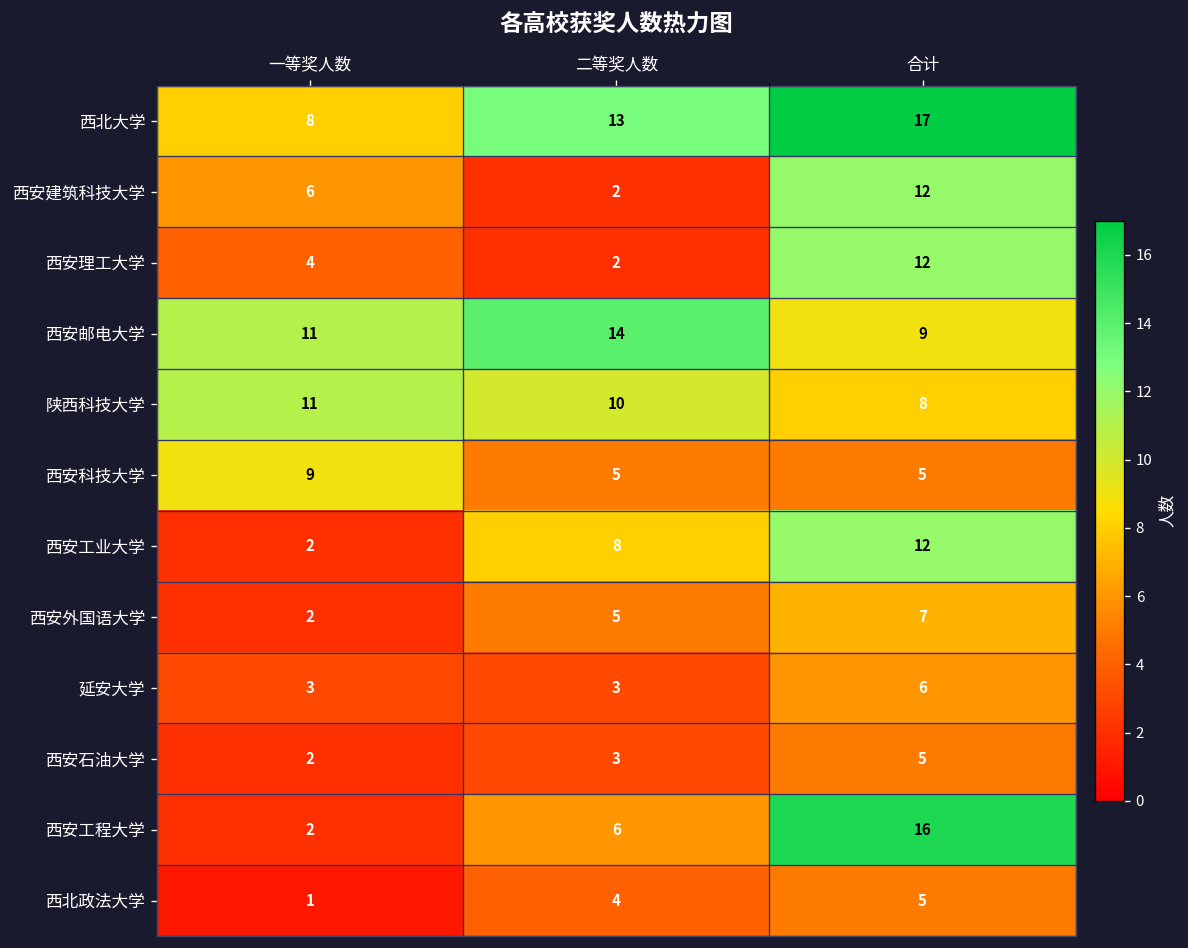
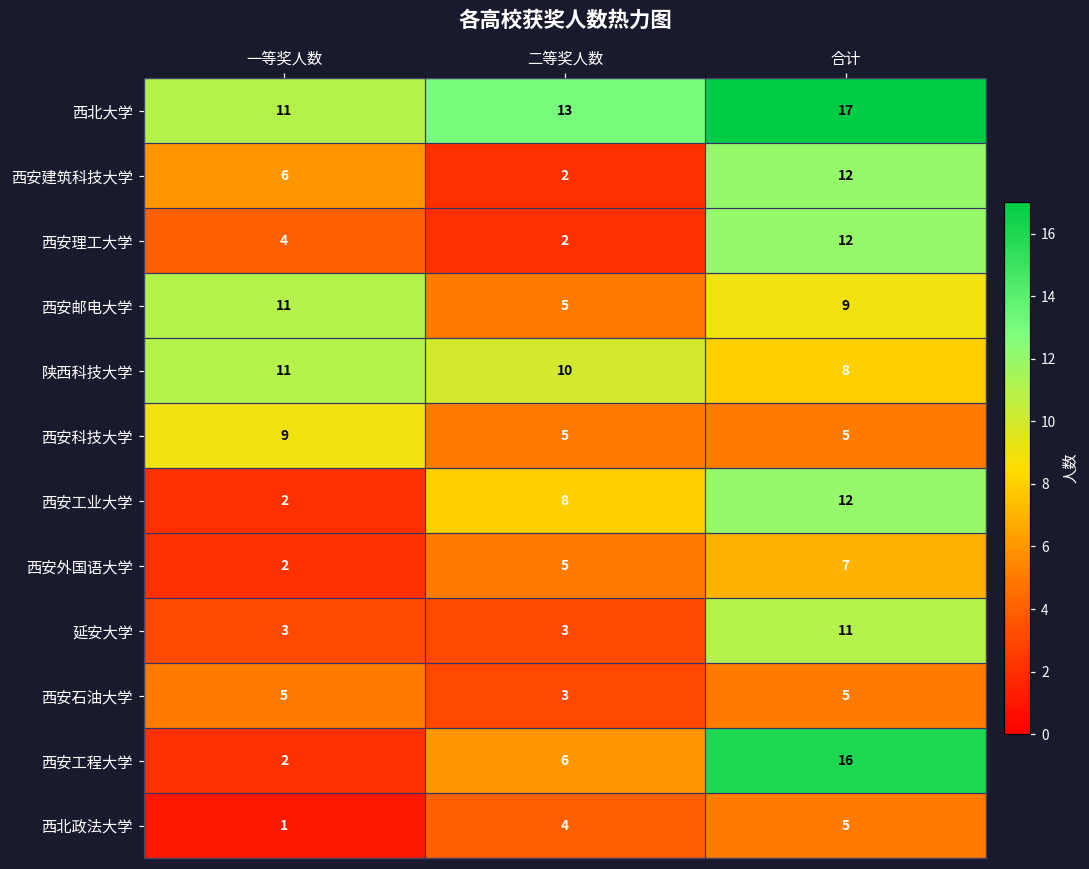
西北大学, 一等奖人数: 8 -> 11
西安邮电大学, 二等奖人数: 14 -> 5
延安大学, 合计: 6 -> 11
西安石油大学, 一等奖人数: 2 -> 5
